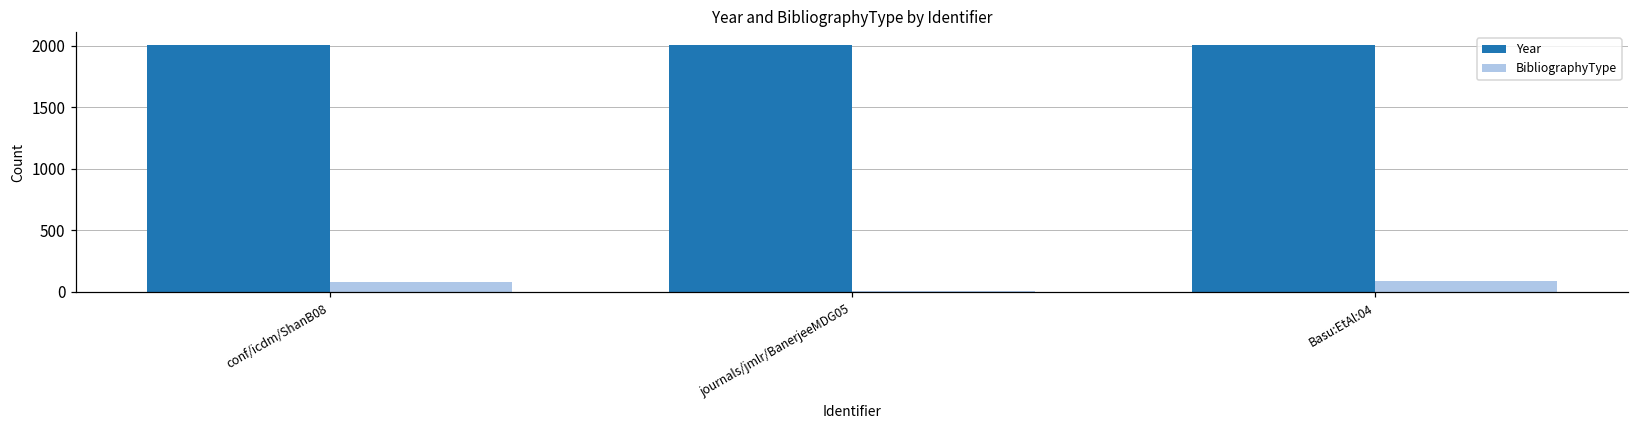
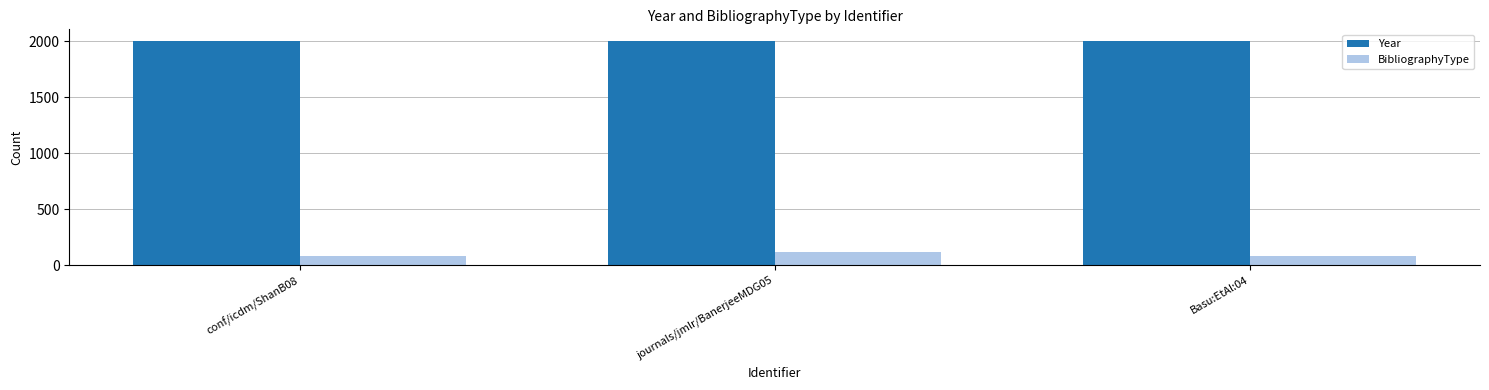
BibliographyType, journals/jmlr/BanerjeeMDG05: 10 -> 120
